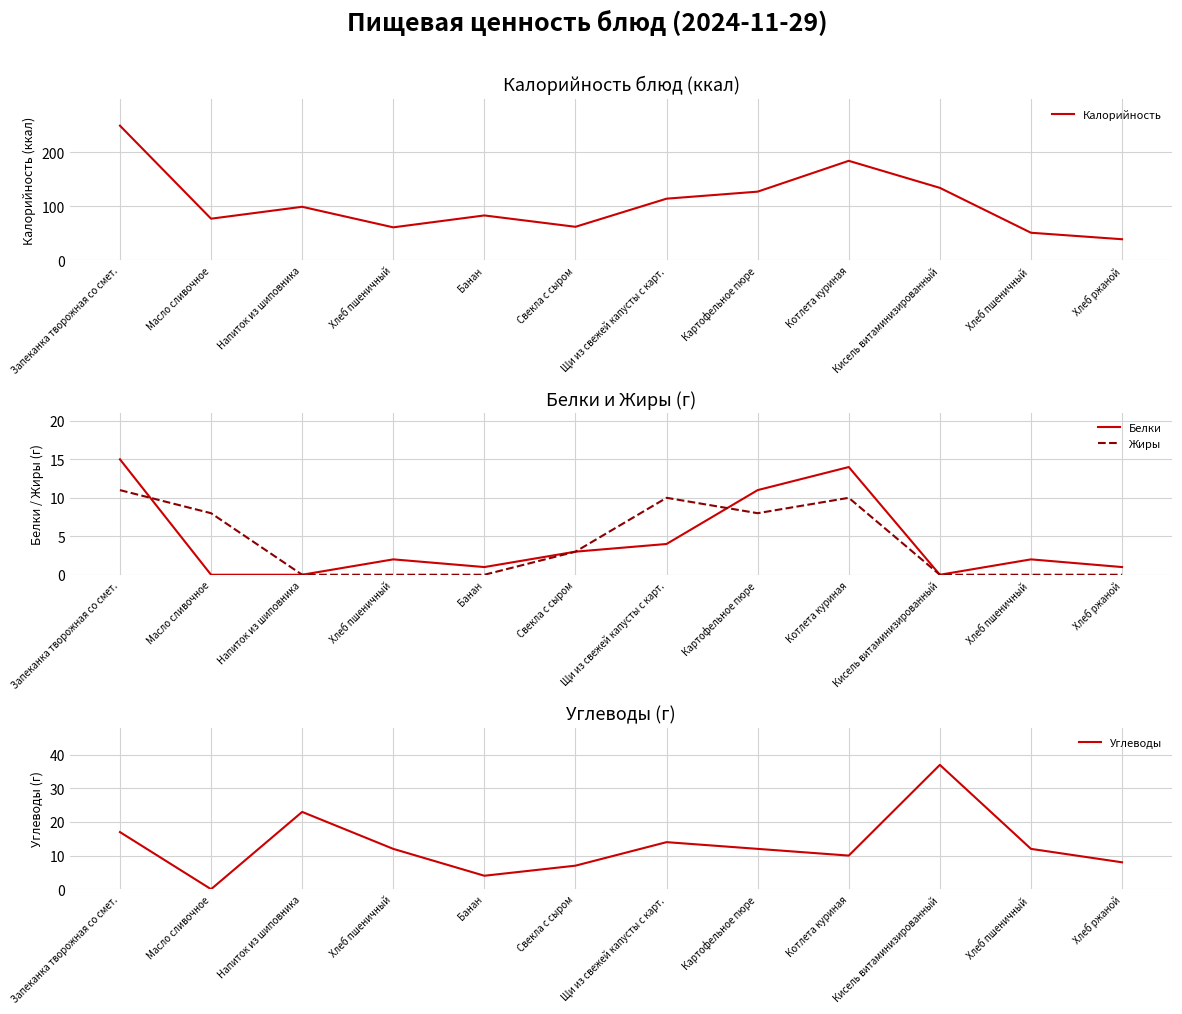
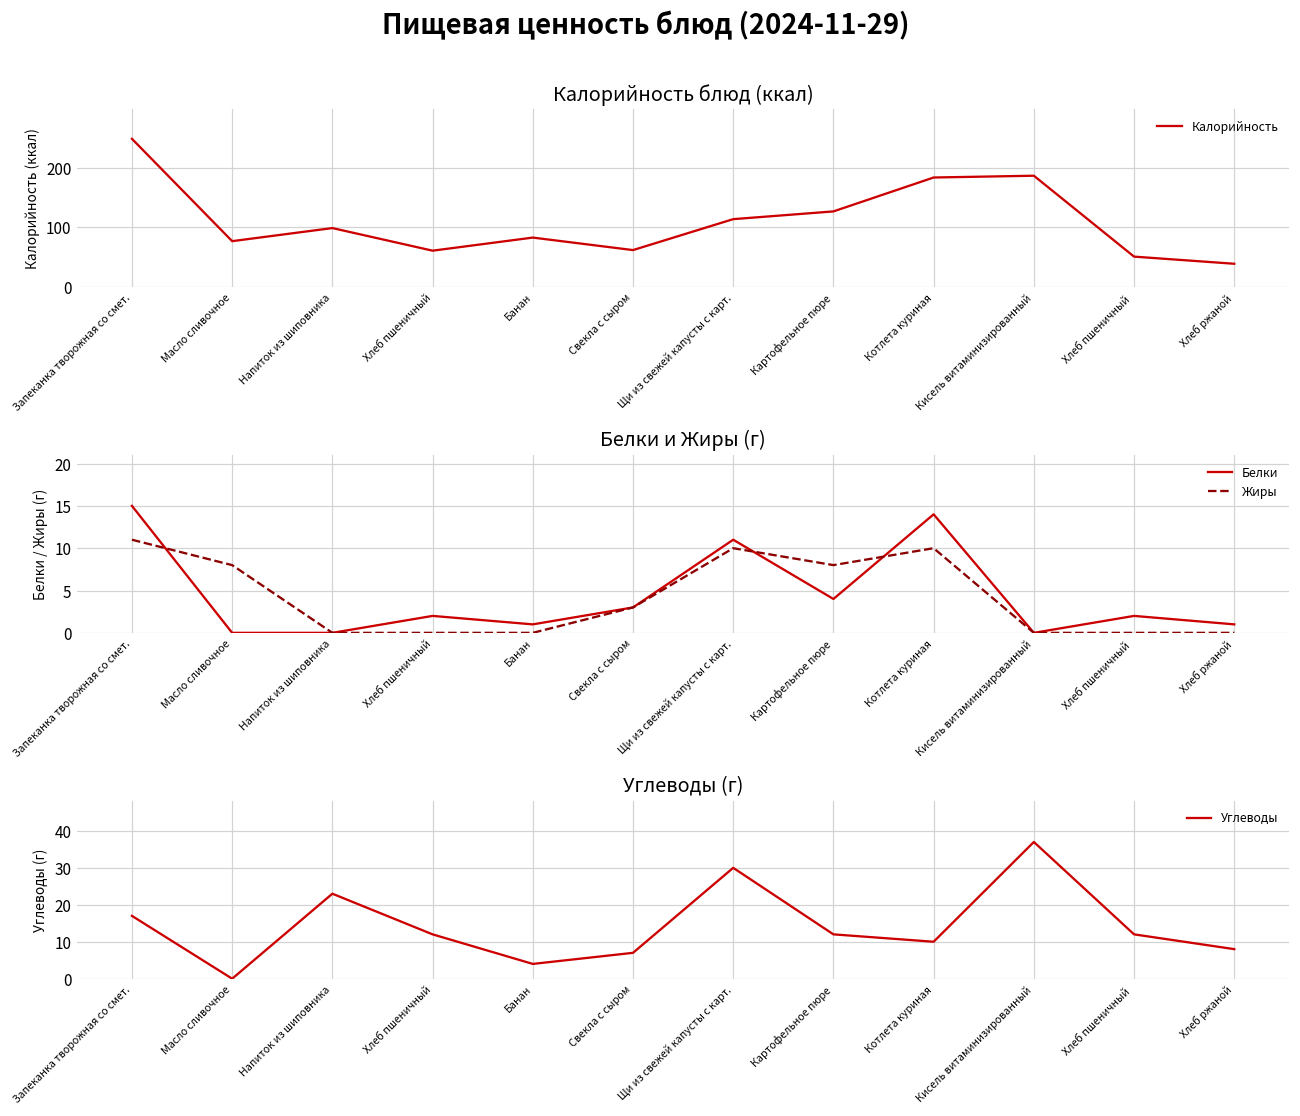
Калорийность блюд (ккал), Кисель витаминизированный: 130 -> 190
Белки и Жиры (г), Белки, Щи из свежей капусты с карт.: 4 -> 11
Белки и Жиры (г), Белки, Картофельное пюре: 11 -> 4
Углеводы (г), Щи из свежей капусты с карт.: 14 -> 30
